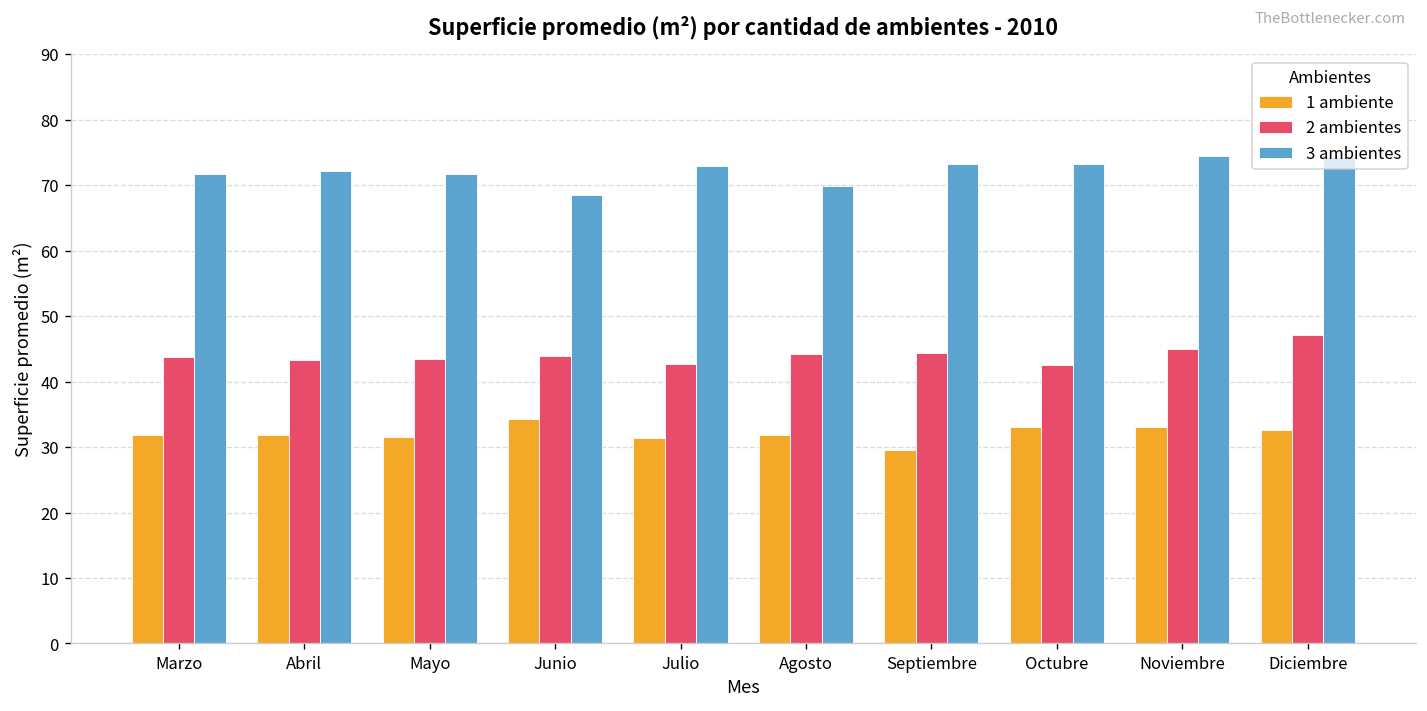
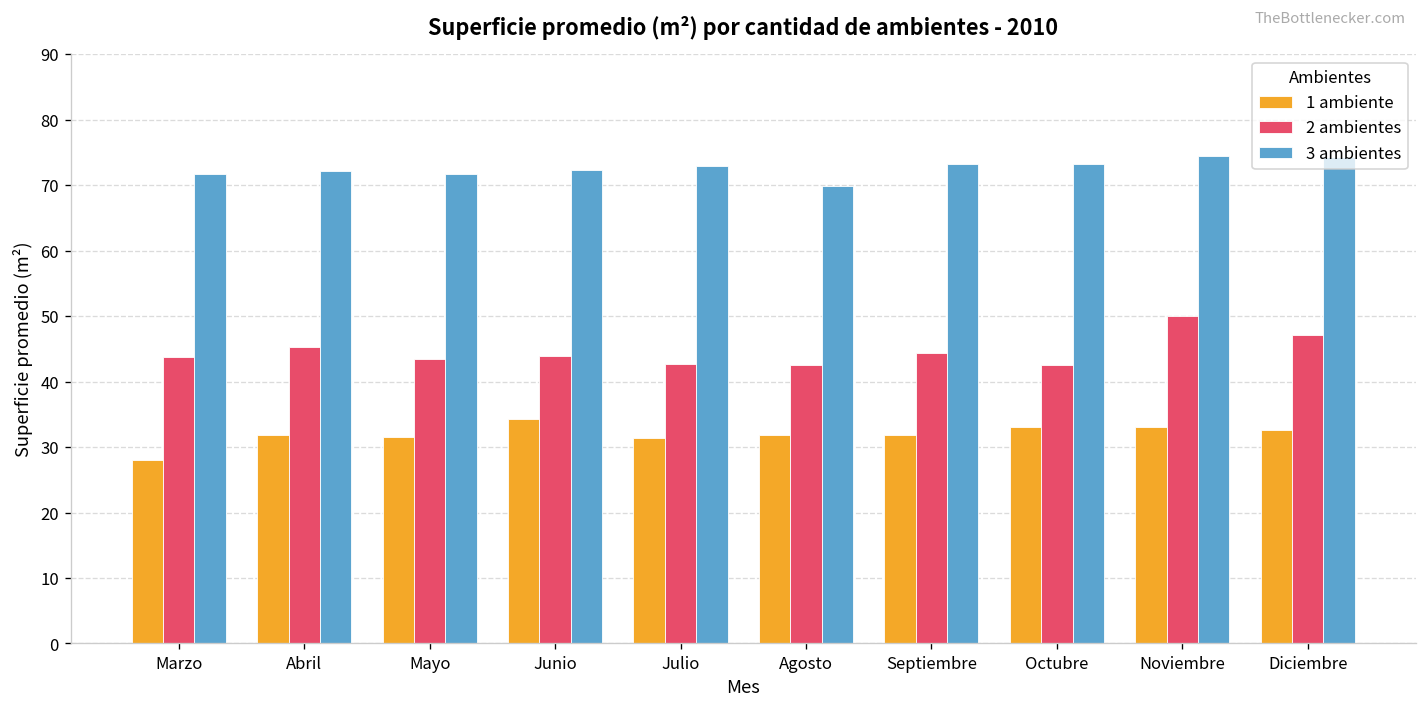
1 ambiente, Marzo: 32 -> 28
2 ambientes, Abril: 43 -> 45
3 ambientes, Junio: 68 -> 72
2 ambientes, Agosto: 44 -> 43
1 ambiente, Septiembre: 30 -> 32
2 ambientes, Noviembre: 45 -> 50
